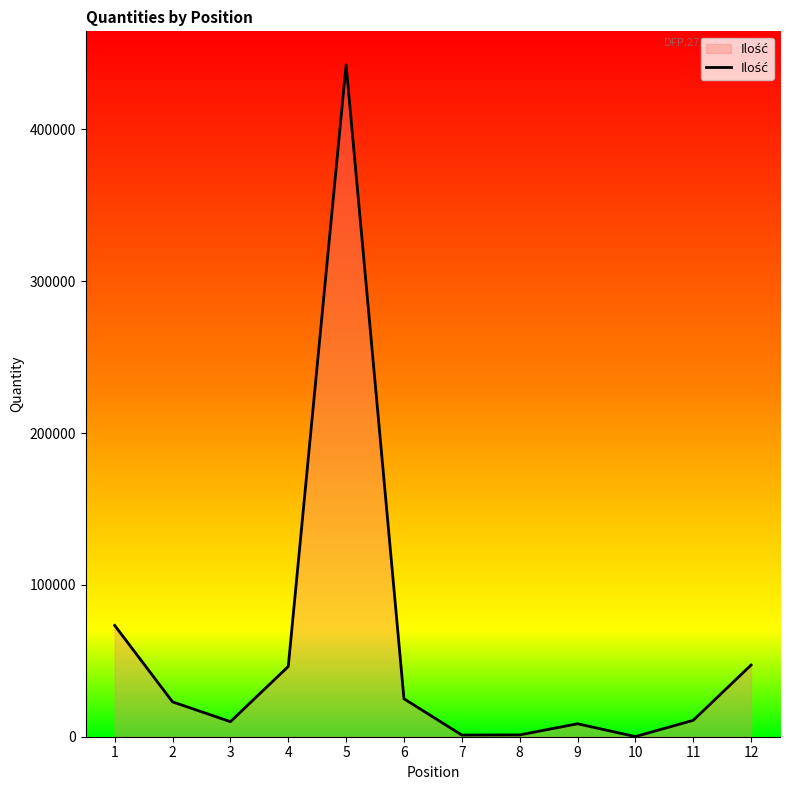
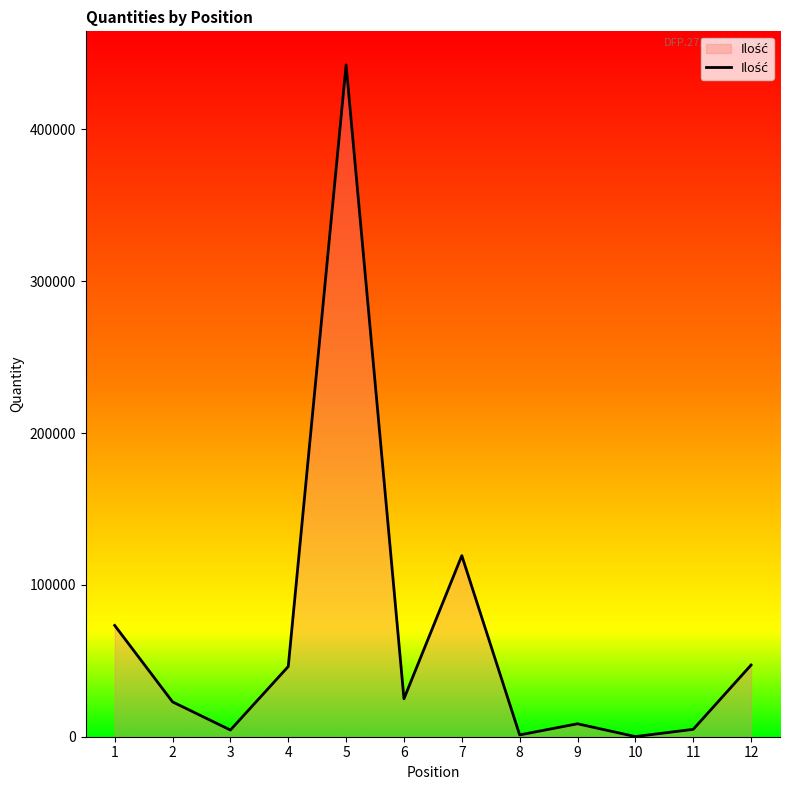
3: 10000 -> 4000
7: 1000 -> 119000
11: 11000 -> 5000
